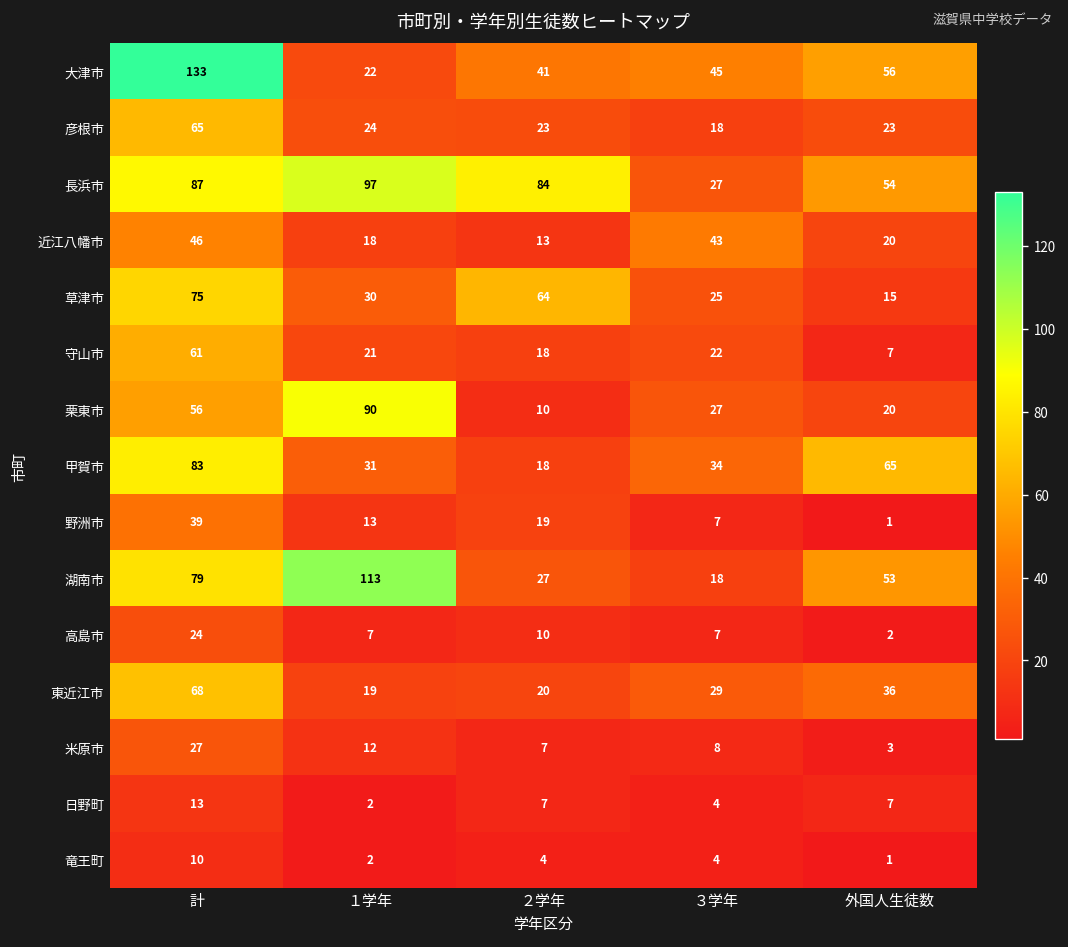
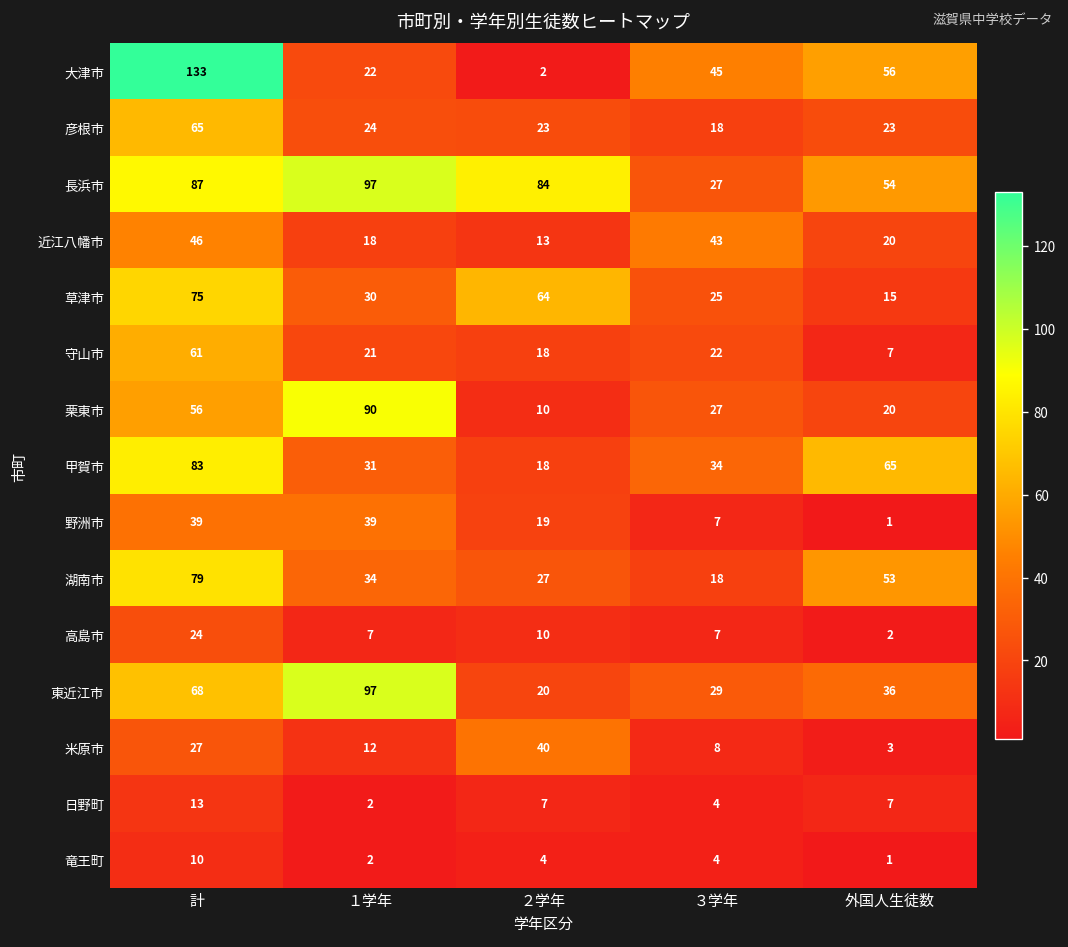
大津市, ２学年: 41 -> 2
野洲市, １学年: 13 -> 39
湖南市, １学年: 113 -> 34
東近江市, １学年: 19 -> 97
米原市, ２学年: 7 -> 40
